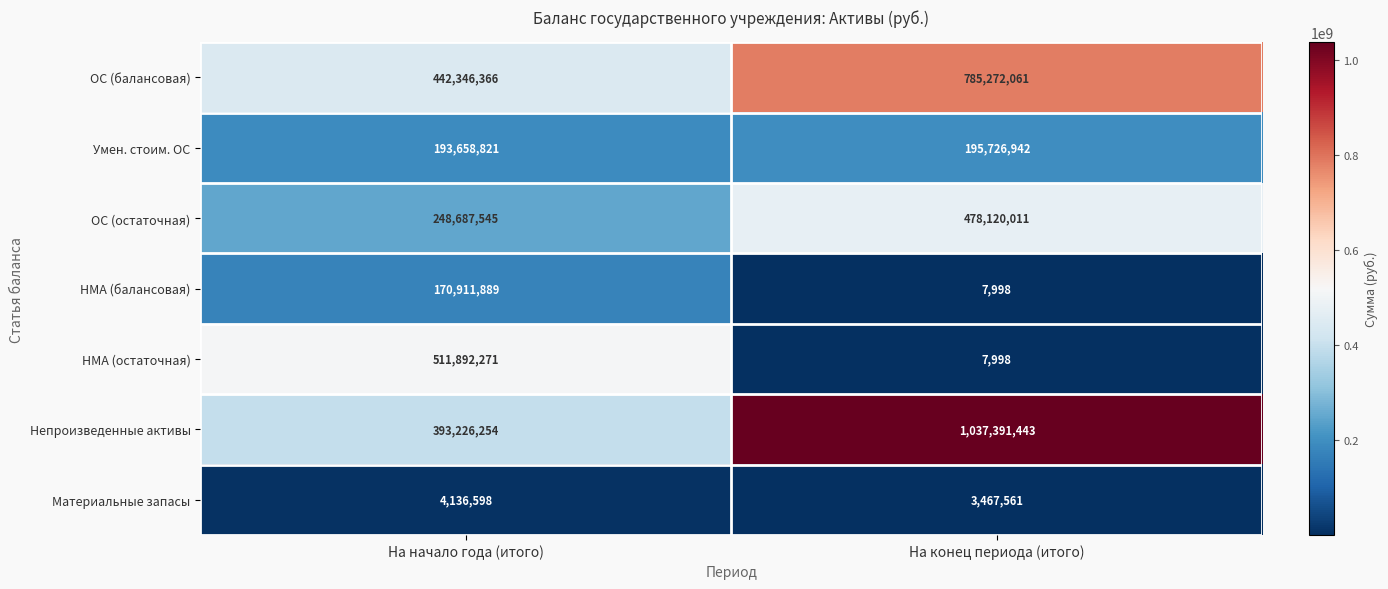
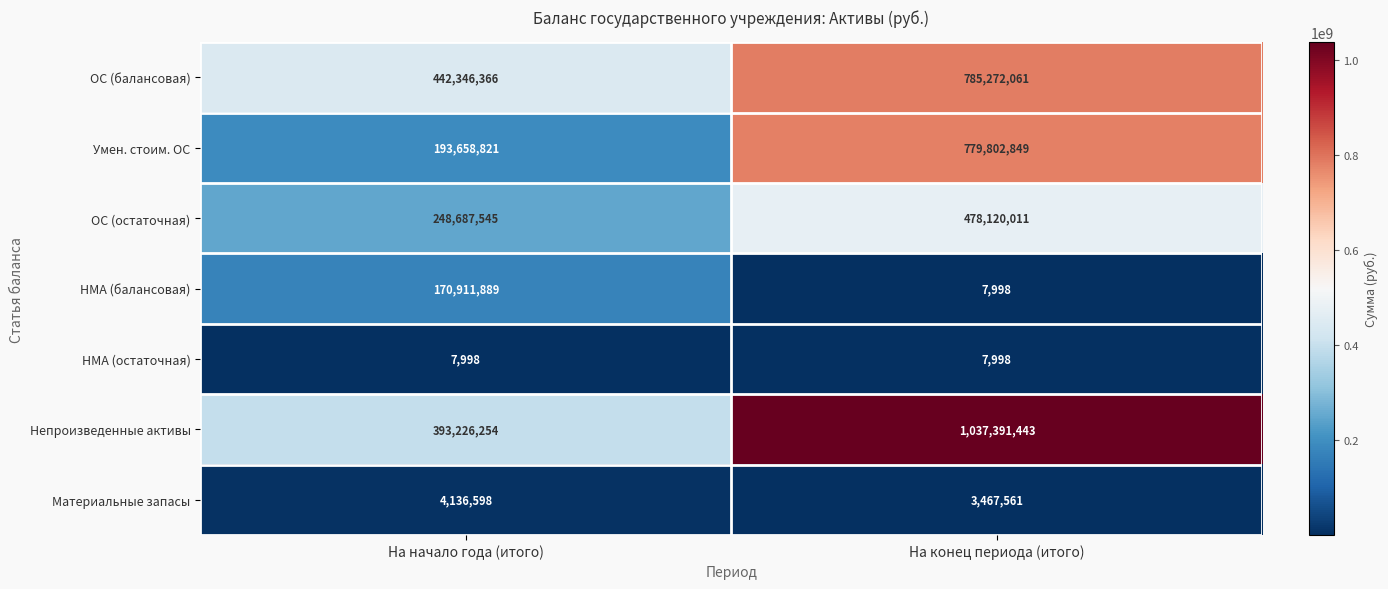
Умен. стоим. ОС, На конец периода (итого): 195,726,942 -> 779,802,849
НМА (остаточная), На начало года (итого): 511,892,271 -> 7,998
